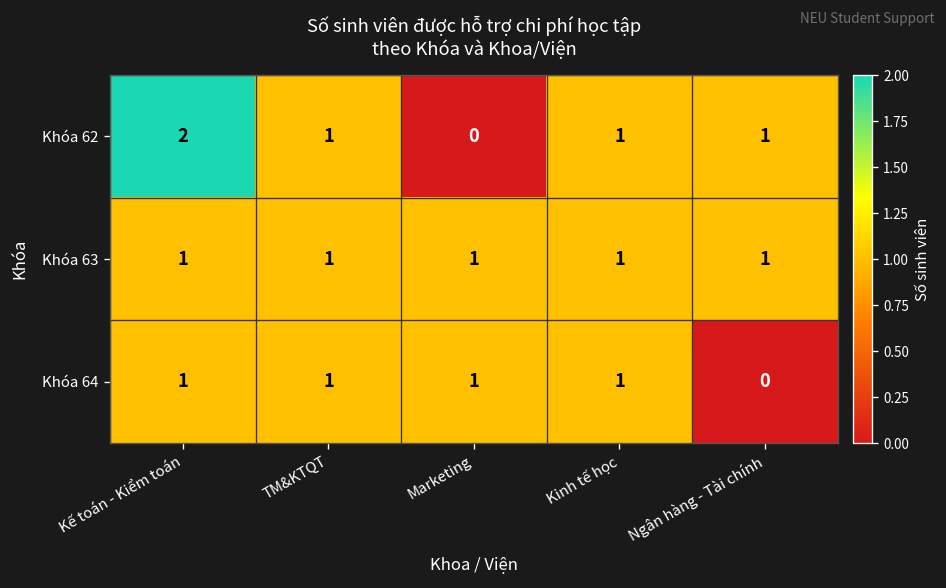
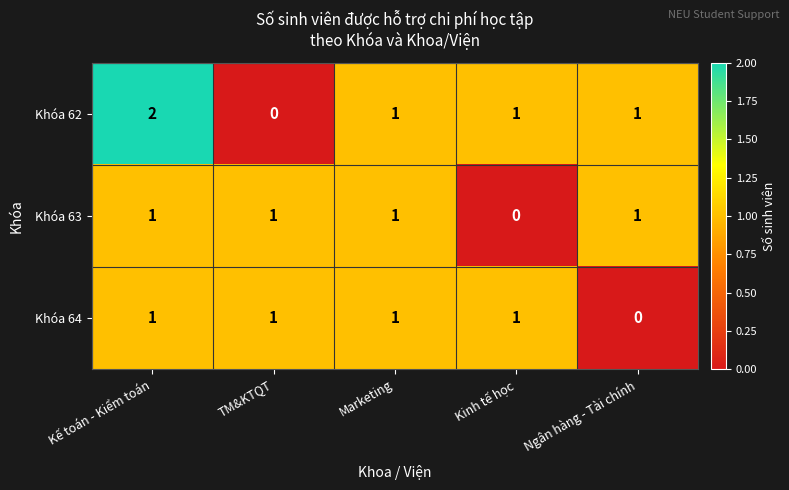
Khóa 62, TM&KTQT: 1 -> 0
Khóa 62, Marketing: 0 -> 1
Khóa 63, Kinh tế học: 1 -> 0
